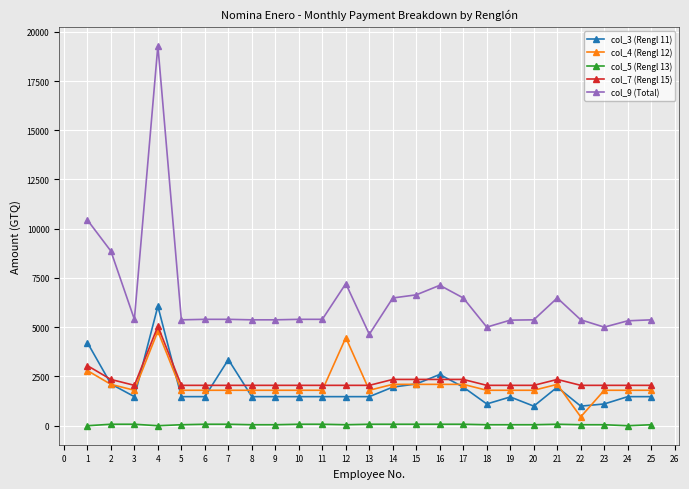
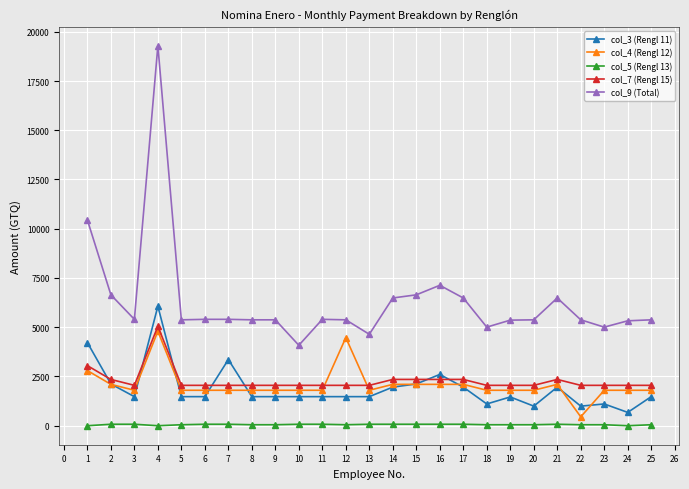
col_9 (Total), 2: 8900 -> 6600
col_9 (Total), 10: 5400 -> 4100
col_9 (Total), 12: 7200 -> 5400
col_3 (Rengl 11), 24: 1500 -> 700
